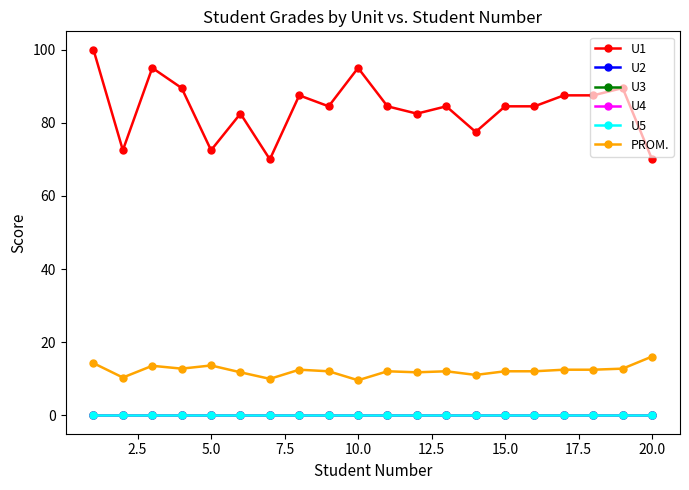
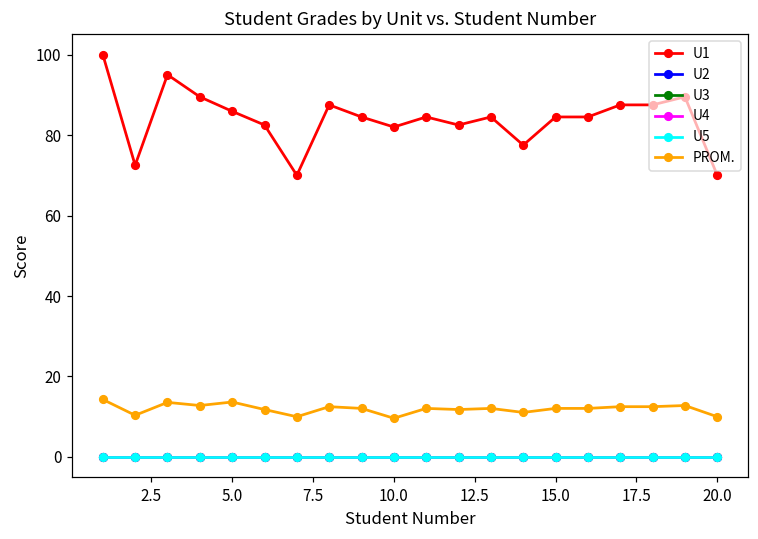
U1, 5.0: 73 -> 86
U1, 10.0: 95 -> 82
PROM., 20.0: 16 -> 10
